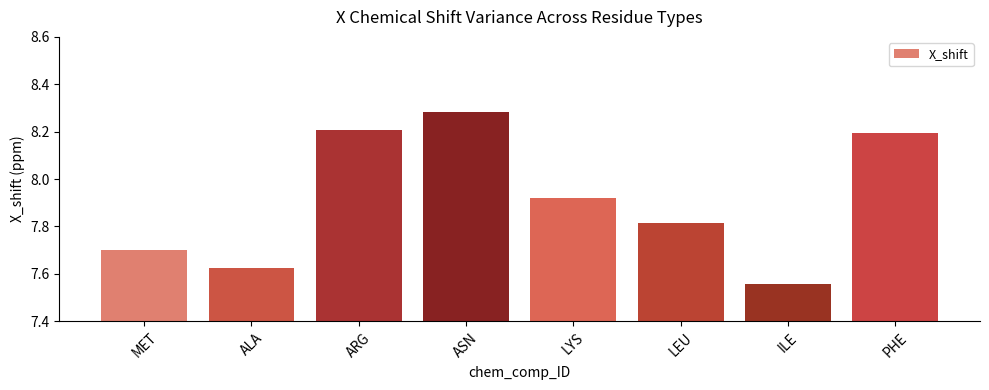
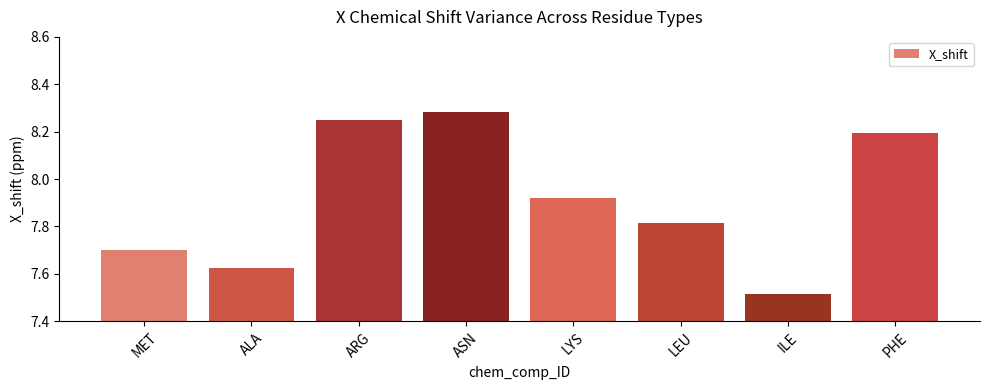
ARG: 8.21 -> 8.25
ILE: 7.56 -> 7.52
